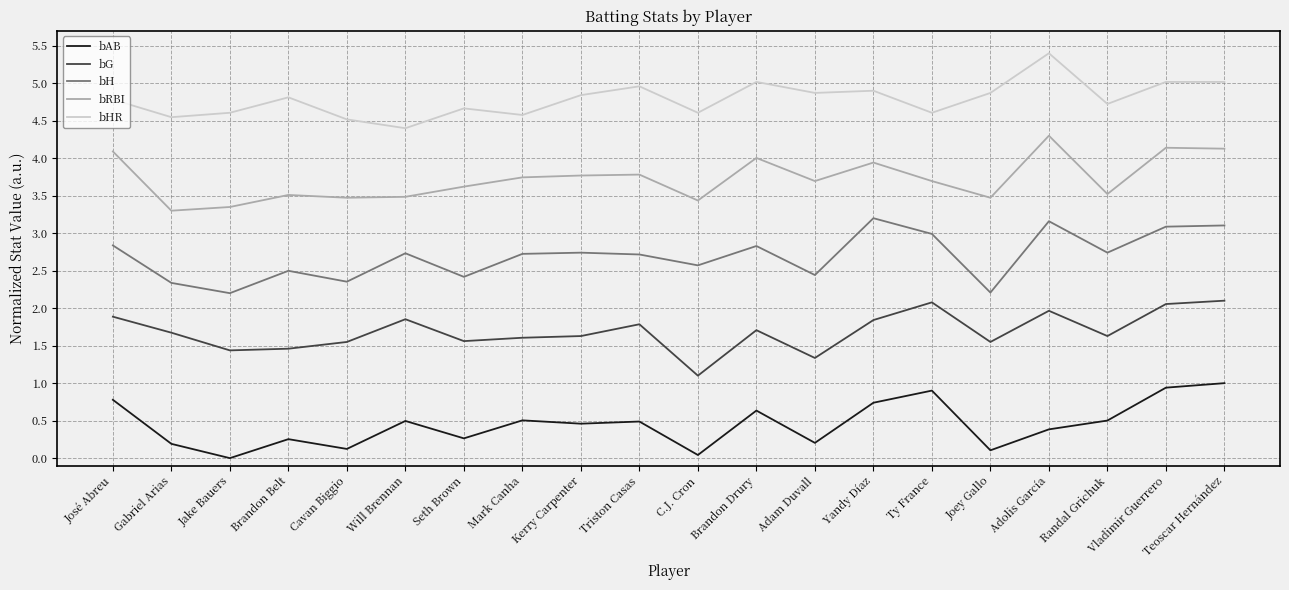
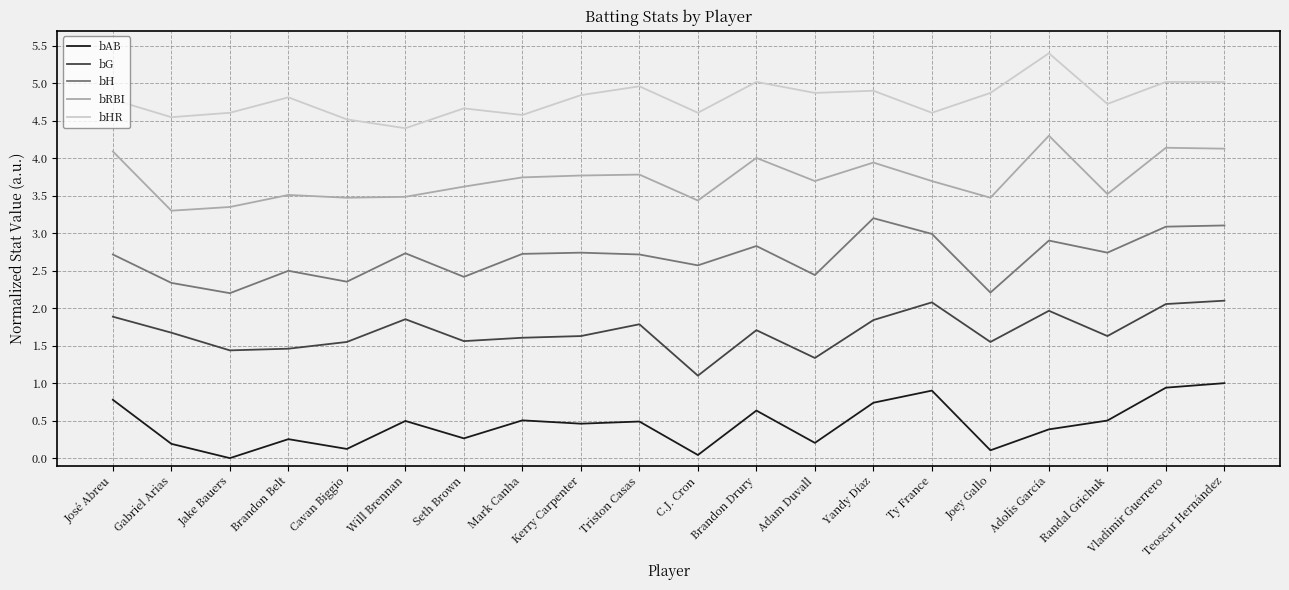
bH, José Abreu: 2.8 -> 2.7
bH, Adolis García: 3.2 -> 2.9
